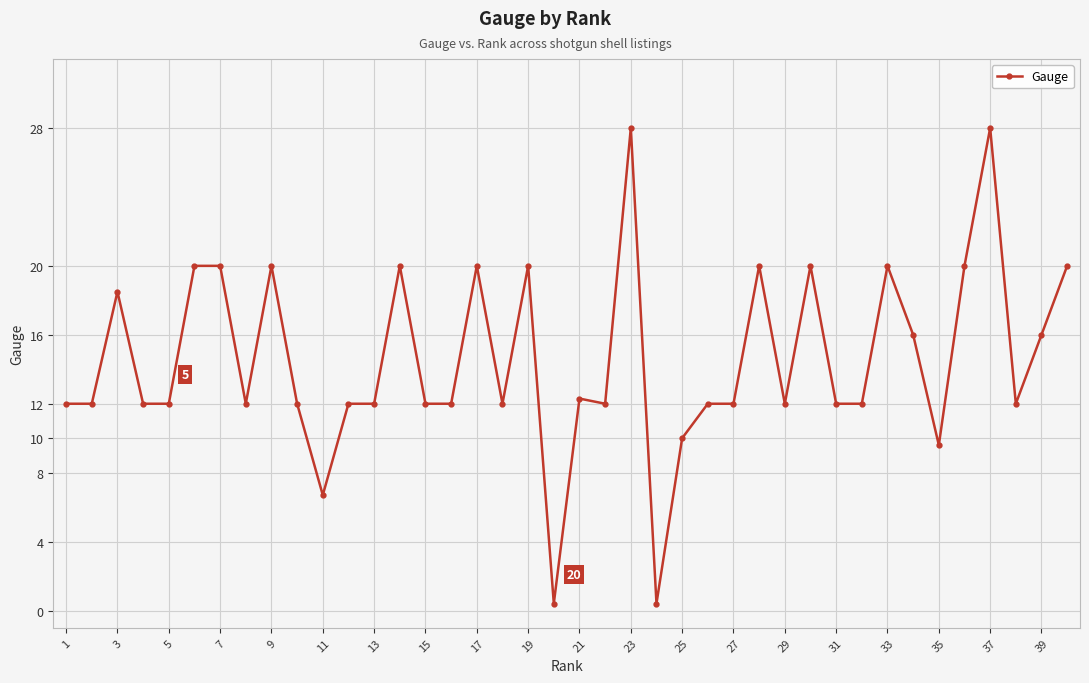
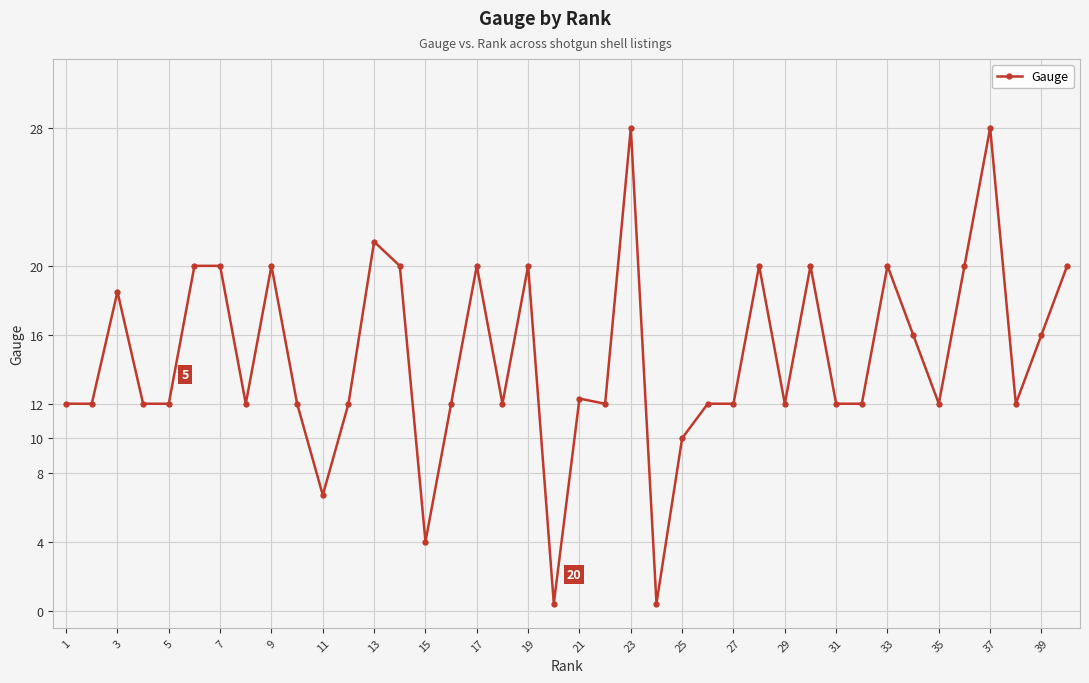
13: 12.0 -> 21.4
15: 12 -> 4
35: 9.6 -> 12.0
